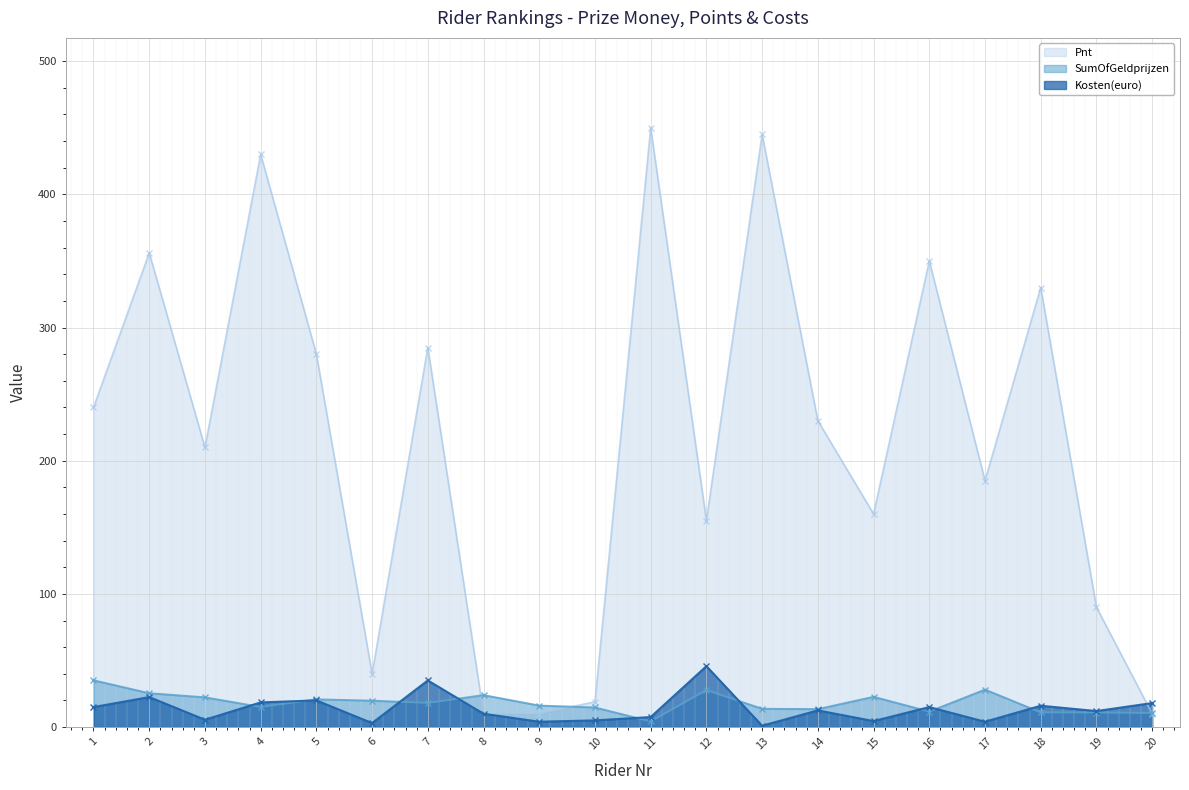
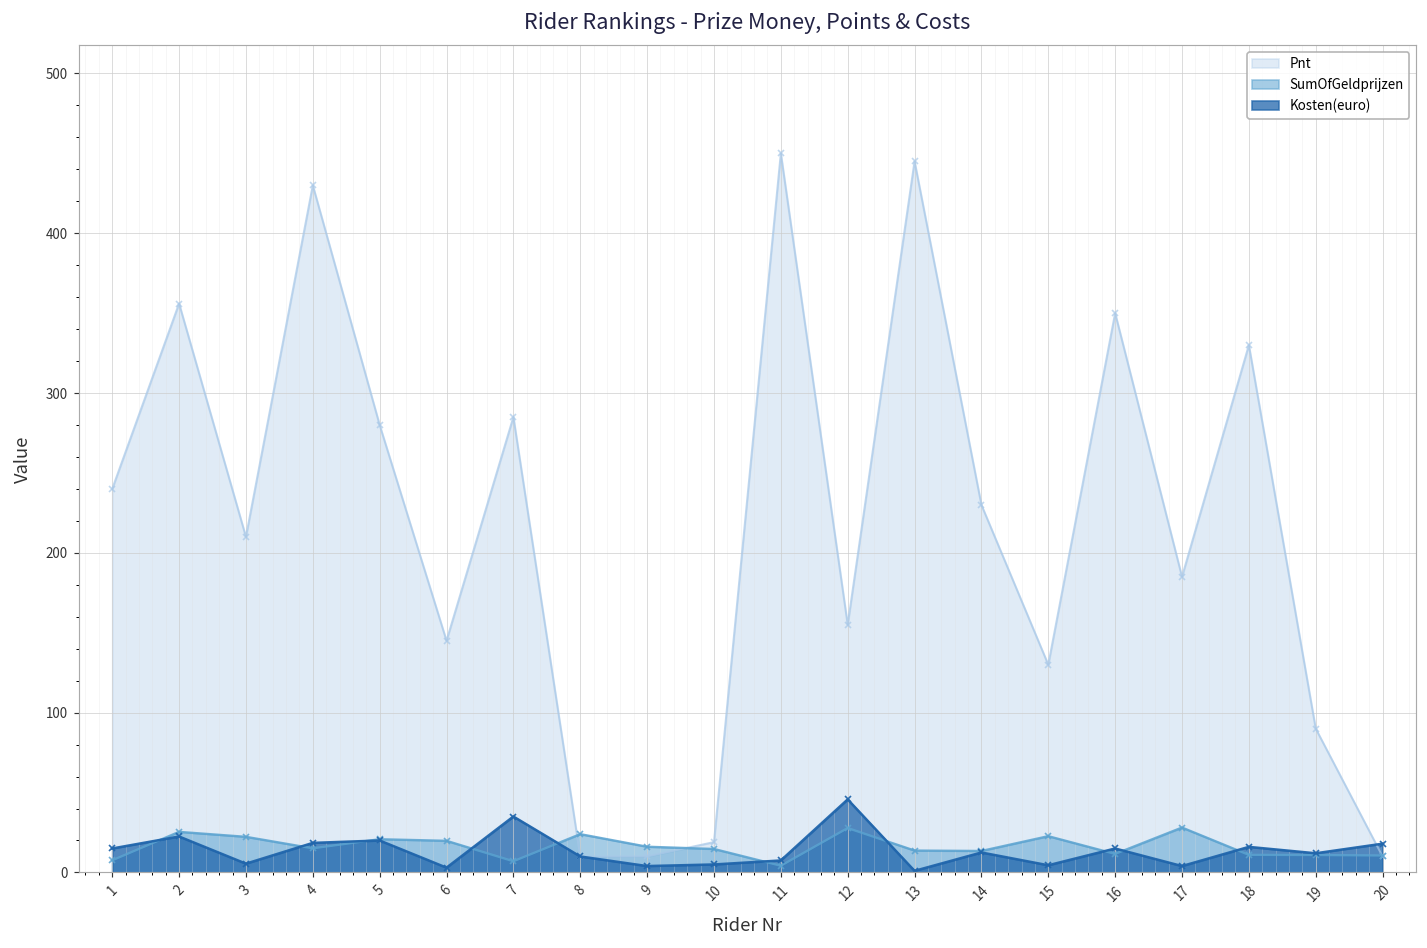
SumOfGeldprijzen, 1: 35 -> 8
Pnt, 6: 40 -> 145
SumOfGeldprijzen, 7: 18 -> 7
Pnt, 15: 160 -> 130
